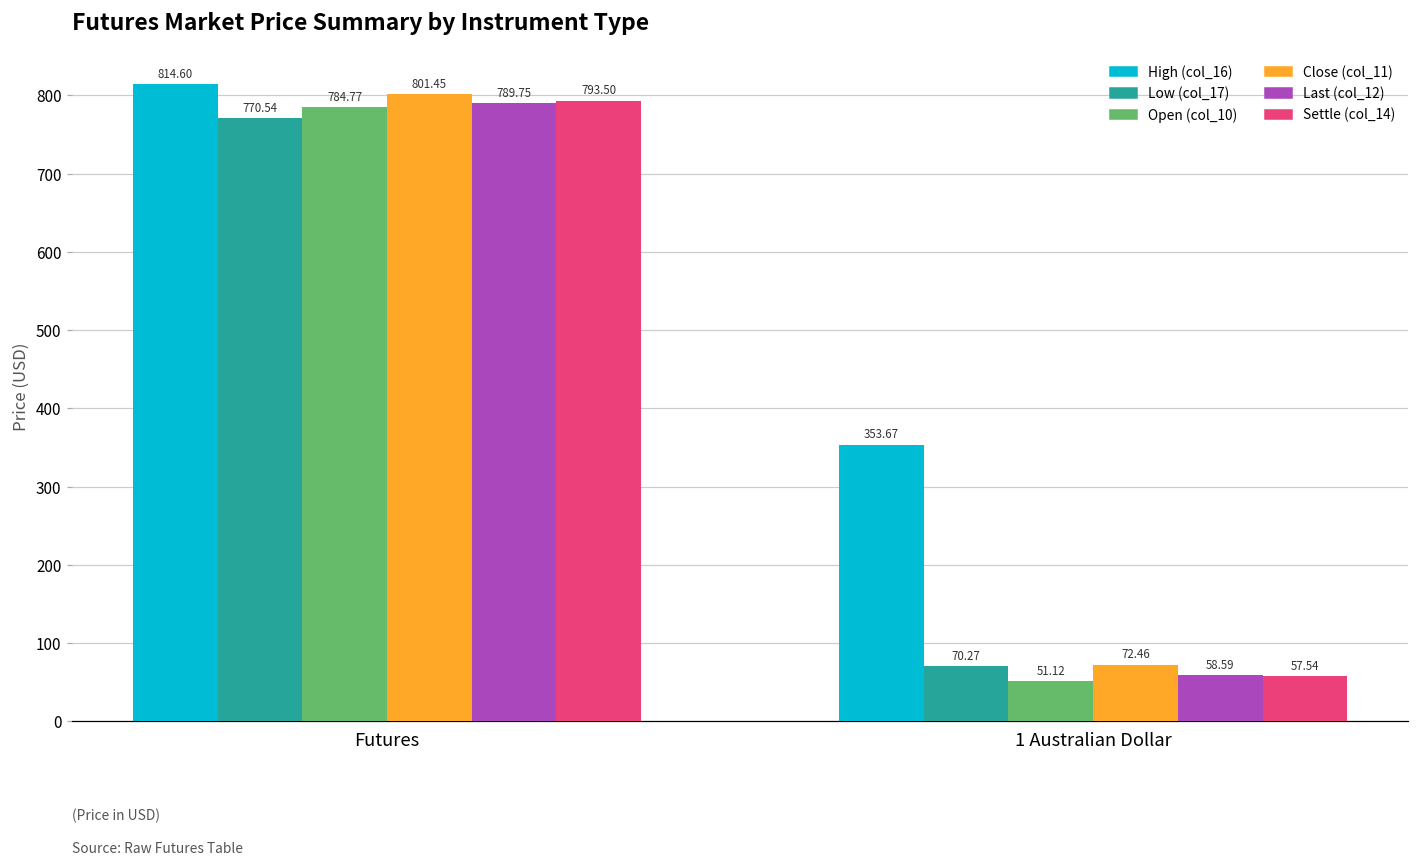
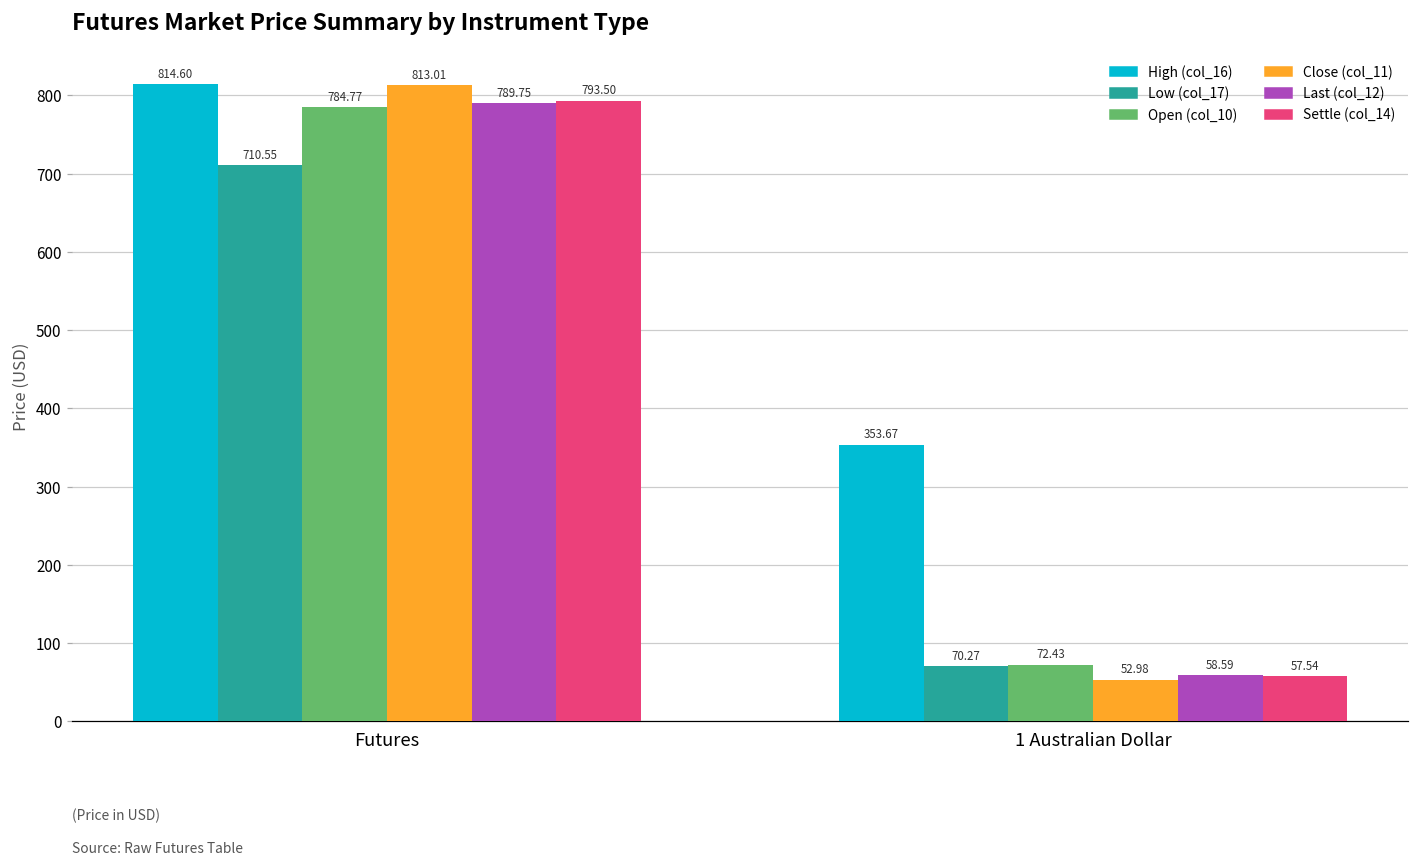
Low (col_17), Futures: 770.54 -> 710.55
Close (col_11), Futures: 801.45 -> 813.01
Open (col_10), 1 Australian Dollar: 51.12 -> 72.43
Close (col_11), 1 Australian Dollar: 72.46 -> 52.98
